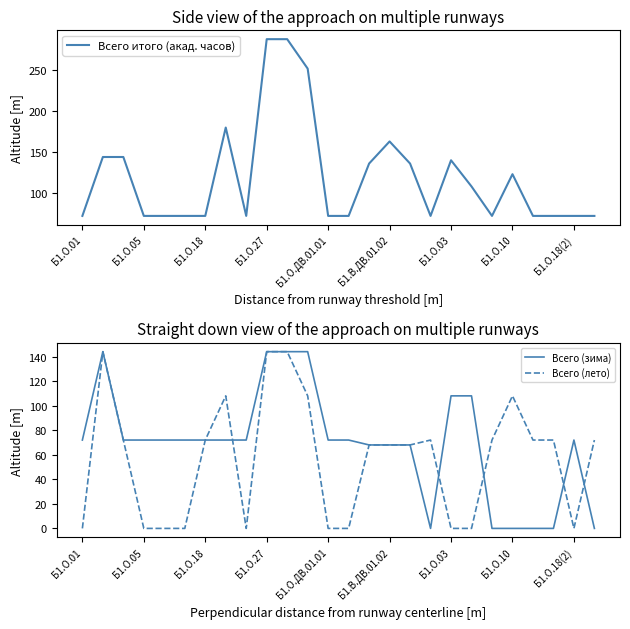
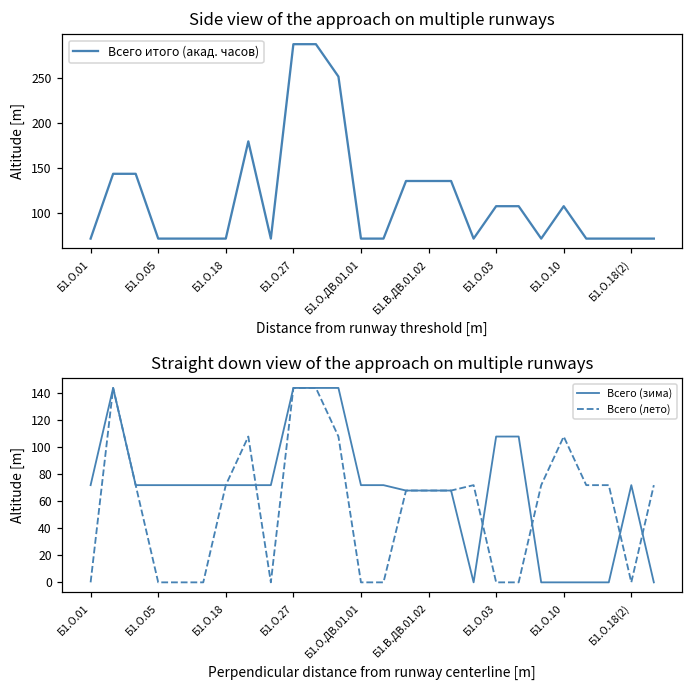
Side view of the approach on multiple runways, Б1.В.ДВ.01.02: 160 -> 140
Side view of the approach on multiple runways, Б1.О.03: 140 -> 110
Side view of the approach on multiple runways, Б1.О.10: 120 -> 110
